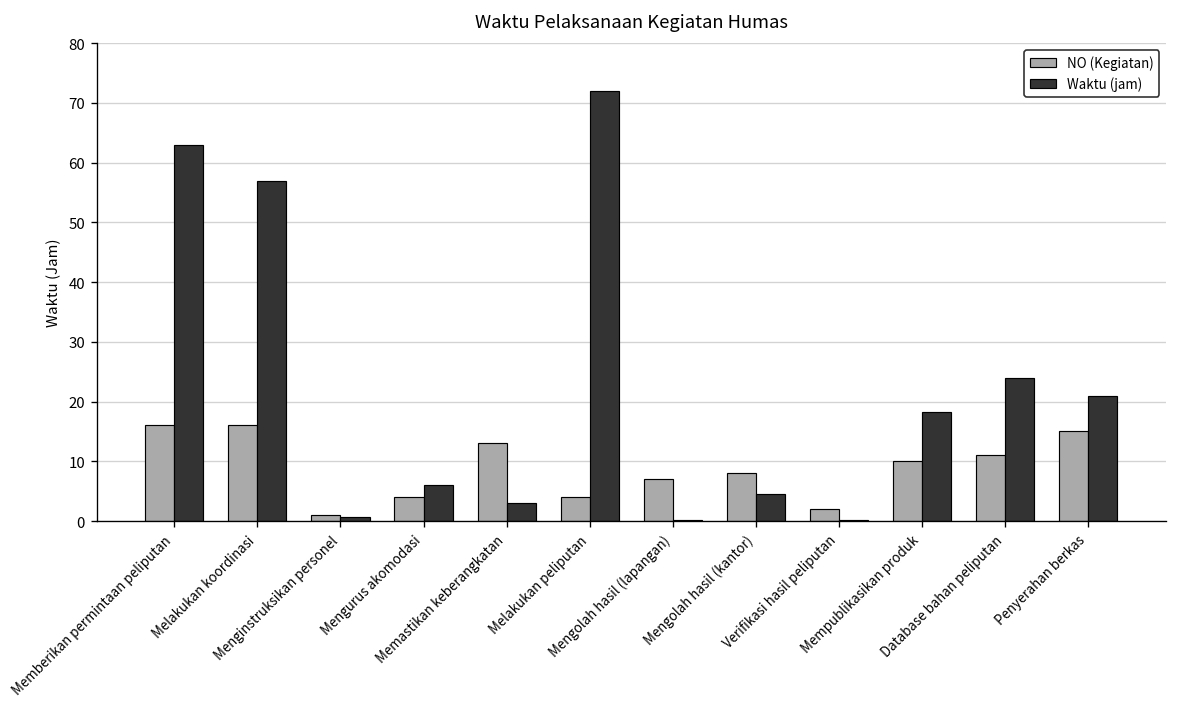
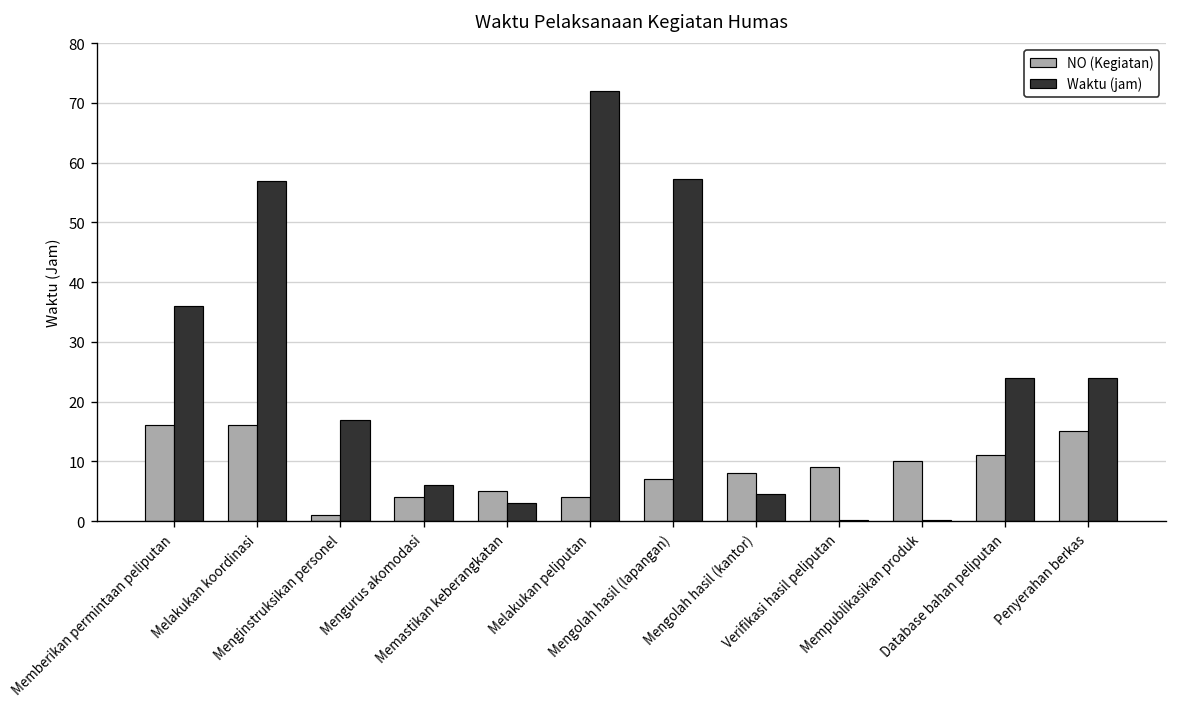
Waktu (jam), Memberikan permintaan peliputan: 63 -> 36
Waktu (jam), Menginstruksikan personel: 1 -> 17
NO (Kegiatan), Memastikan keberangkatan: 13 -> 5
Waktu (jam), Mengolah hasil (lapangan): 0 -> 57
NO (Kegiatan), Verifikasi hasil peliputan: 2 -> 9
Waktu (jam), Mempublikasikan produk: 18 -> 0
Waktu (jam), Penyerahan berkas: 21 -> 24
